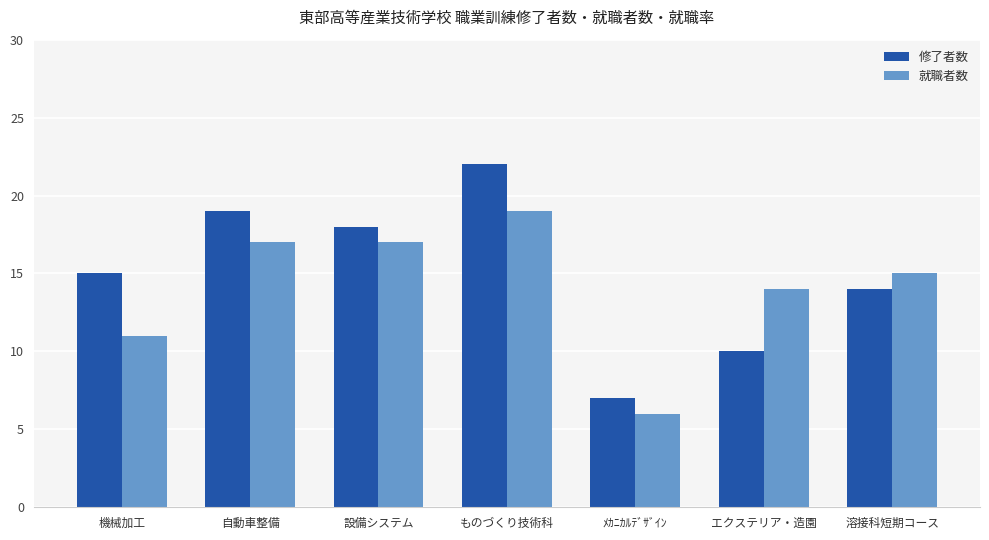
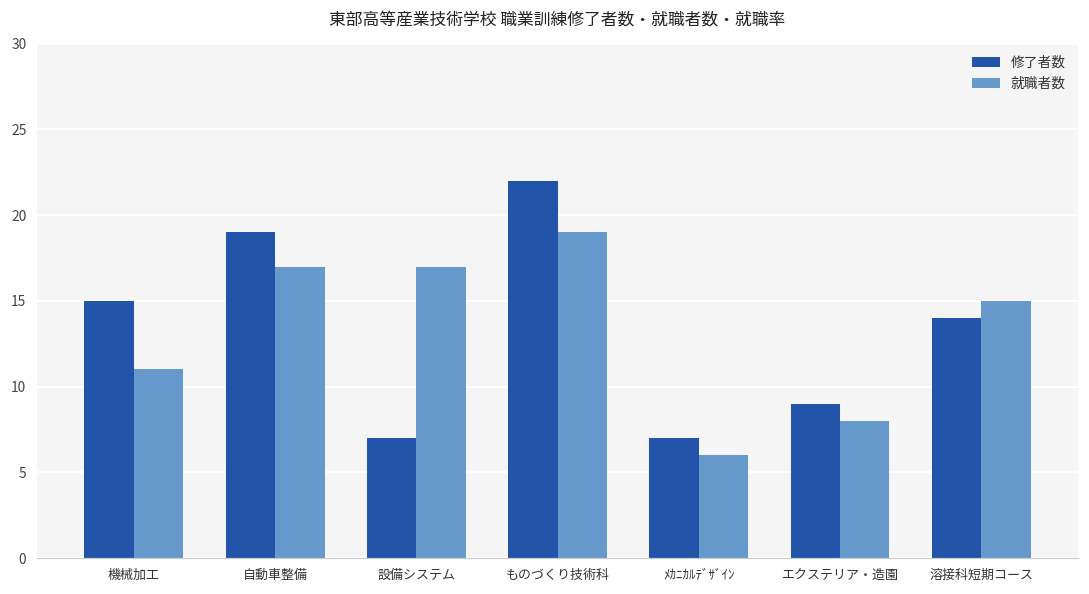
修了者数, 設備システム: 18 -> 7
修了者数, エクステリア・造園: 10 -> 9
就職者数, エクステリア・造園: 14 -> 8
